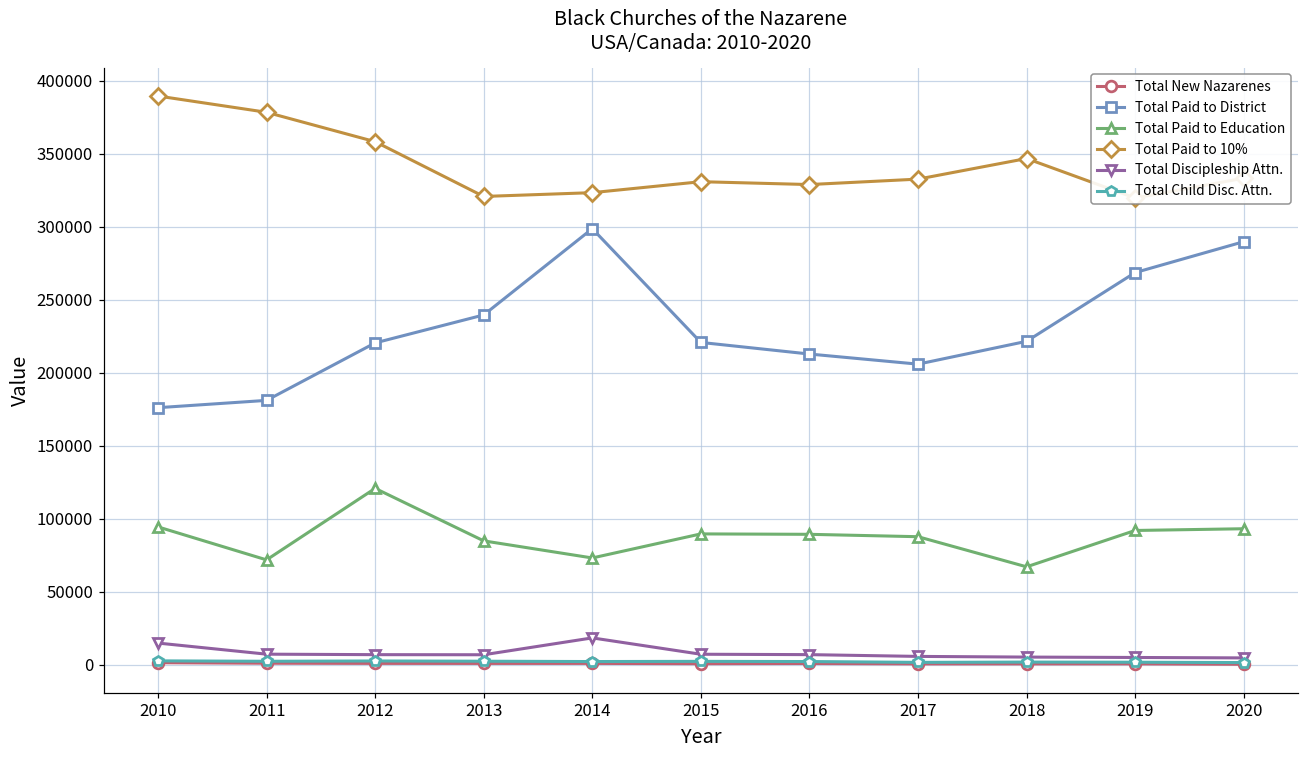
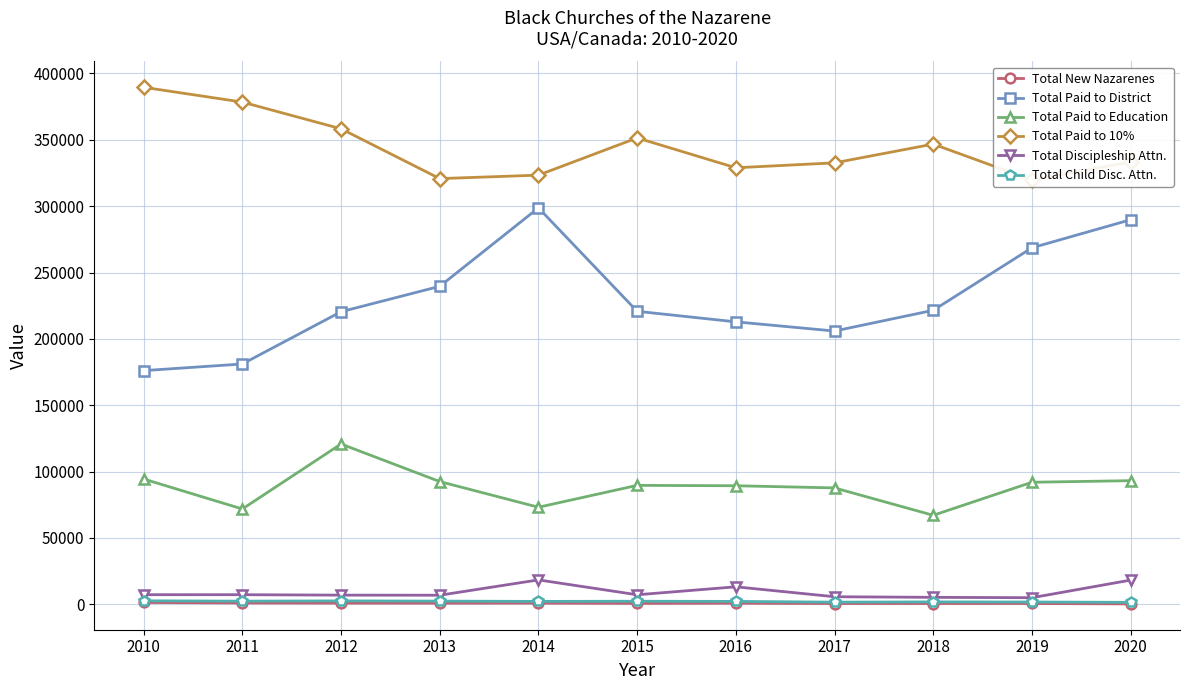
Total Discipleship Attn., 2010: 15000 -> 7000
Total Paid to Education, 2013: 85000 -> 93000
Total Paid to 10%, 2015: 331000 -> 351000
Total Discipleship Attn., 2016: 7000 -> 13000
Total Discipleship Attn., 2020: 5000 -> 18000
